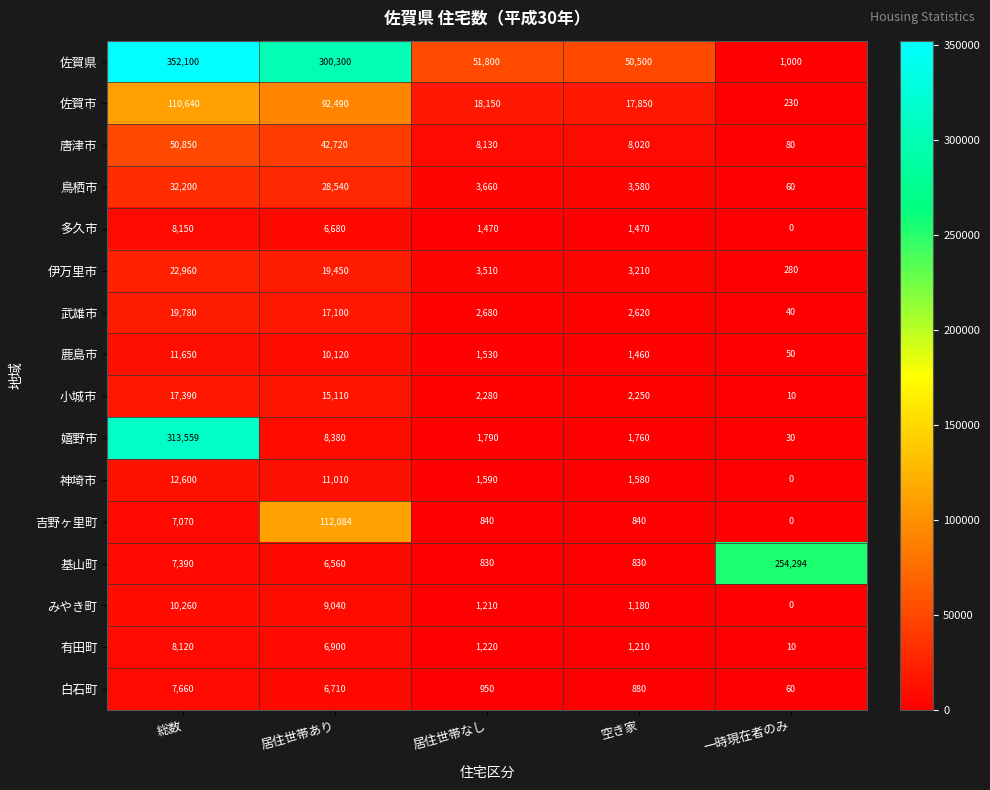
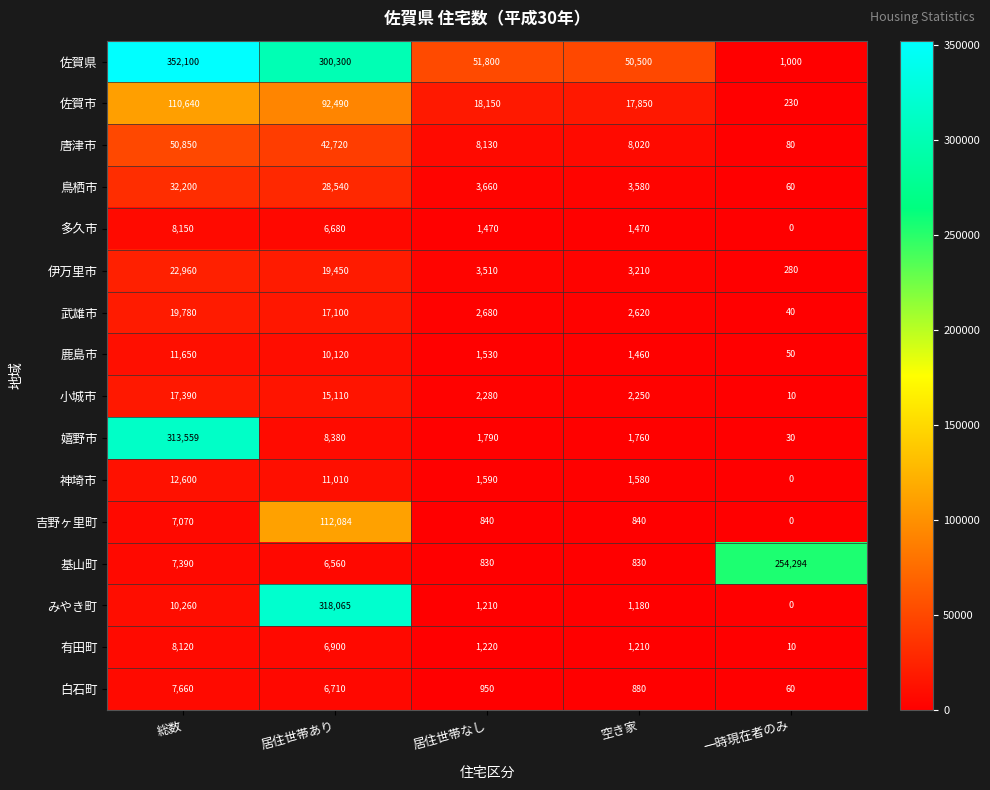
みやき町, 居住世帯あり: 9,040 -> 318,065
